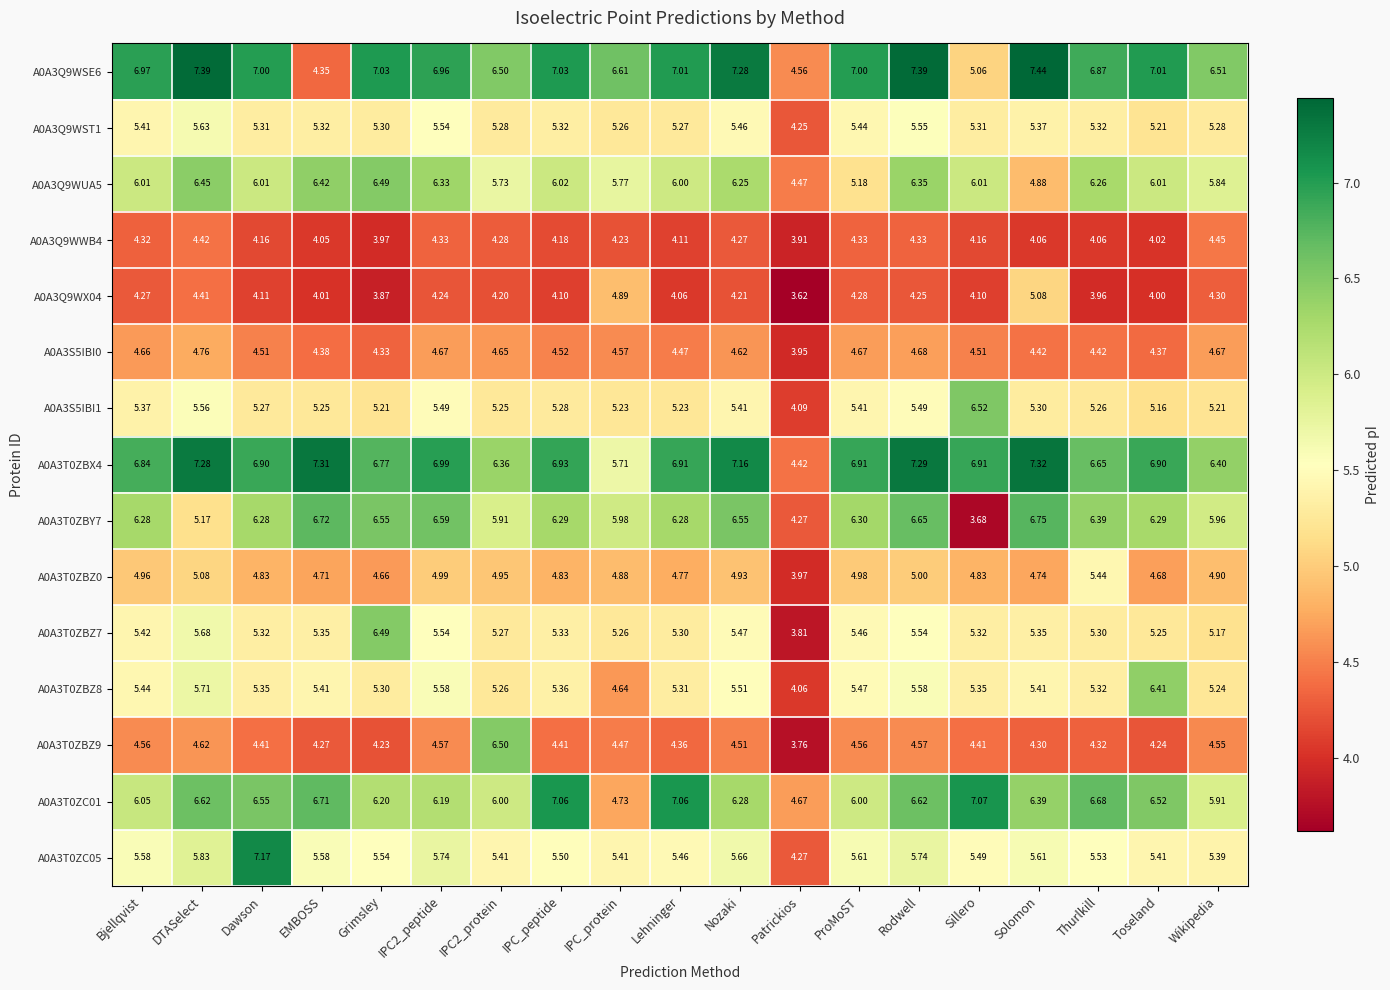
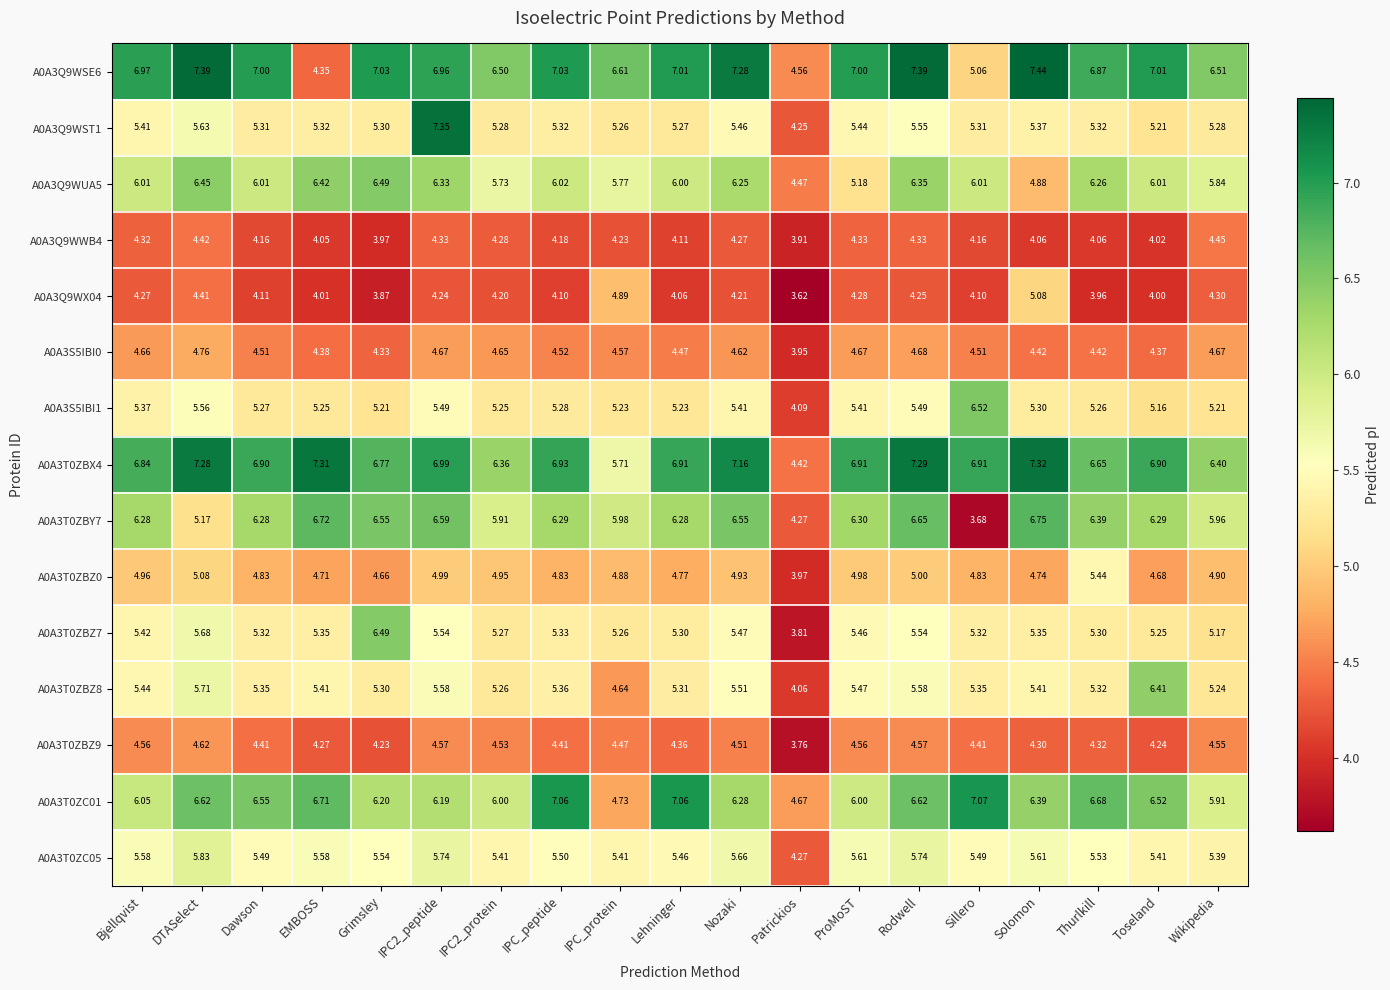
A0A3Q9WST1, IPC2_peptide: 5.54 -> 7.35
A0A3T0ZBZ9, IPC2_protein: 6.50 -> 4.53
A0A3T0ZC05, Dawson: 7.17 -> 5.49
